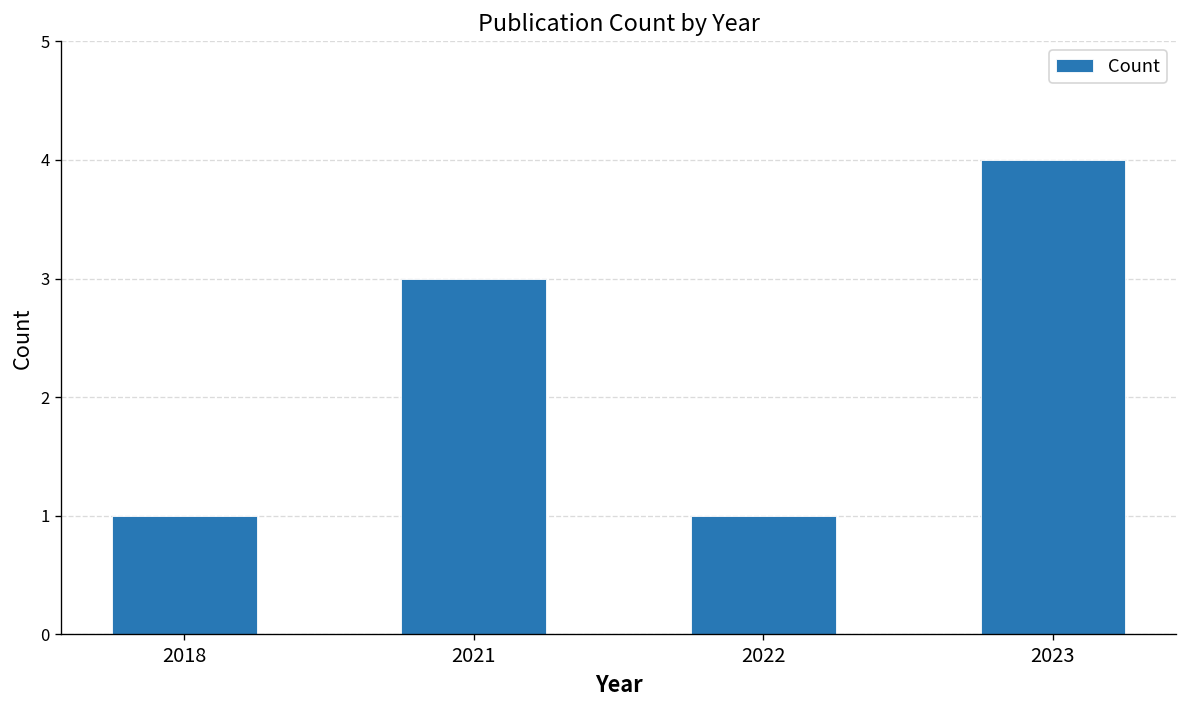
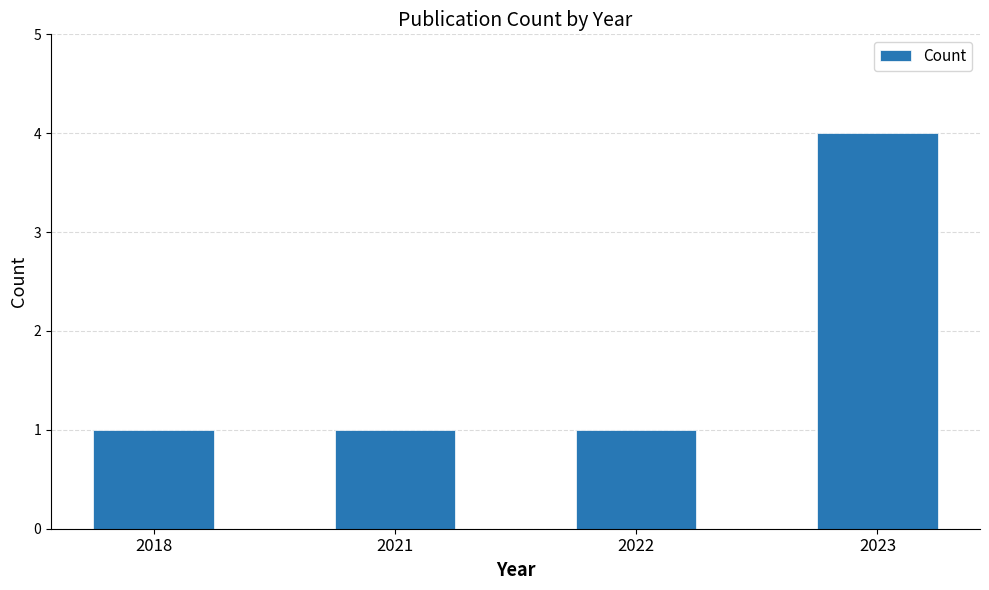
2021: 3 -> 1
